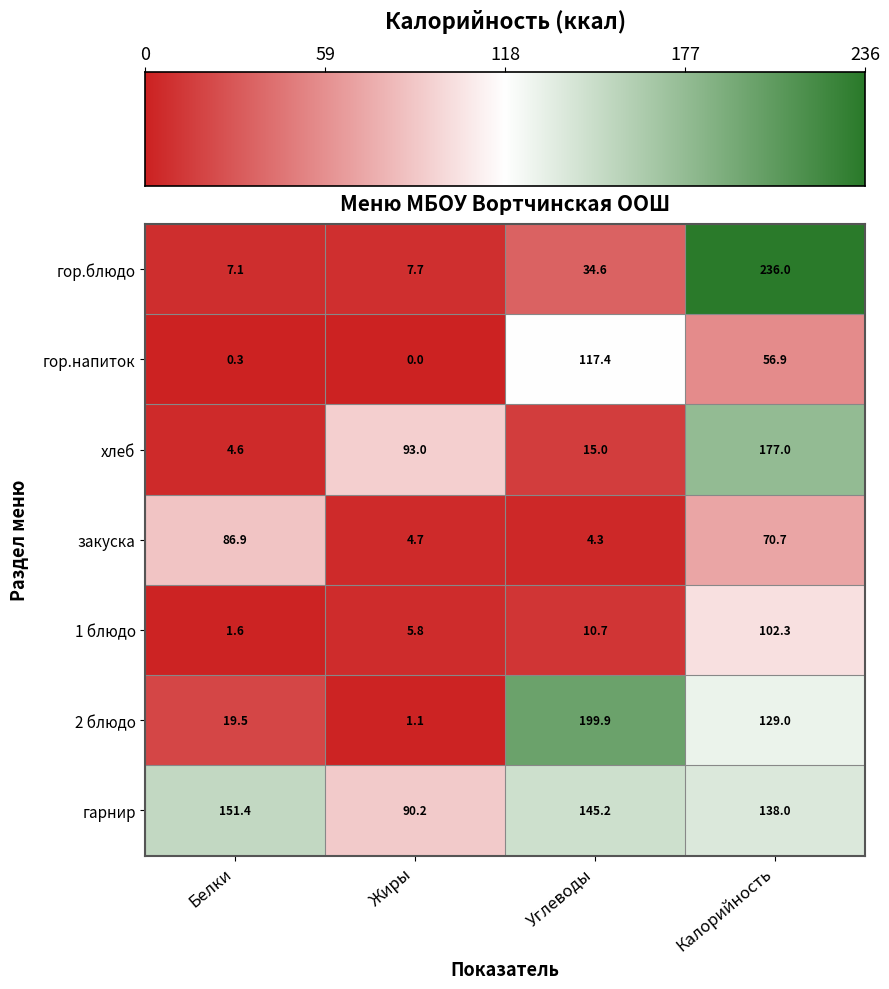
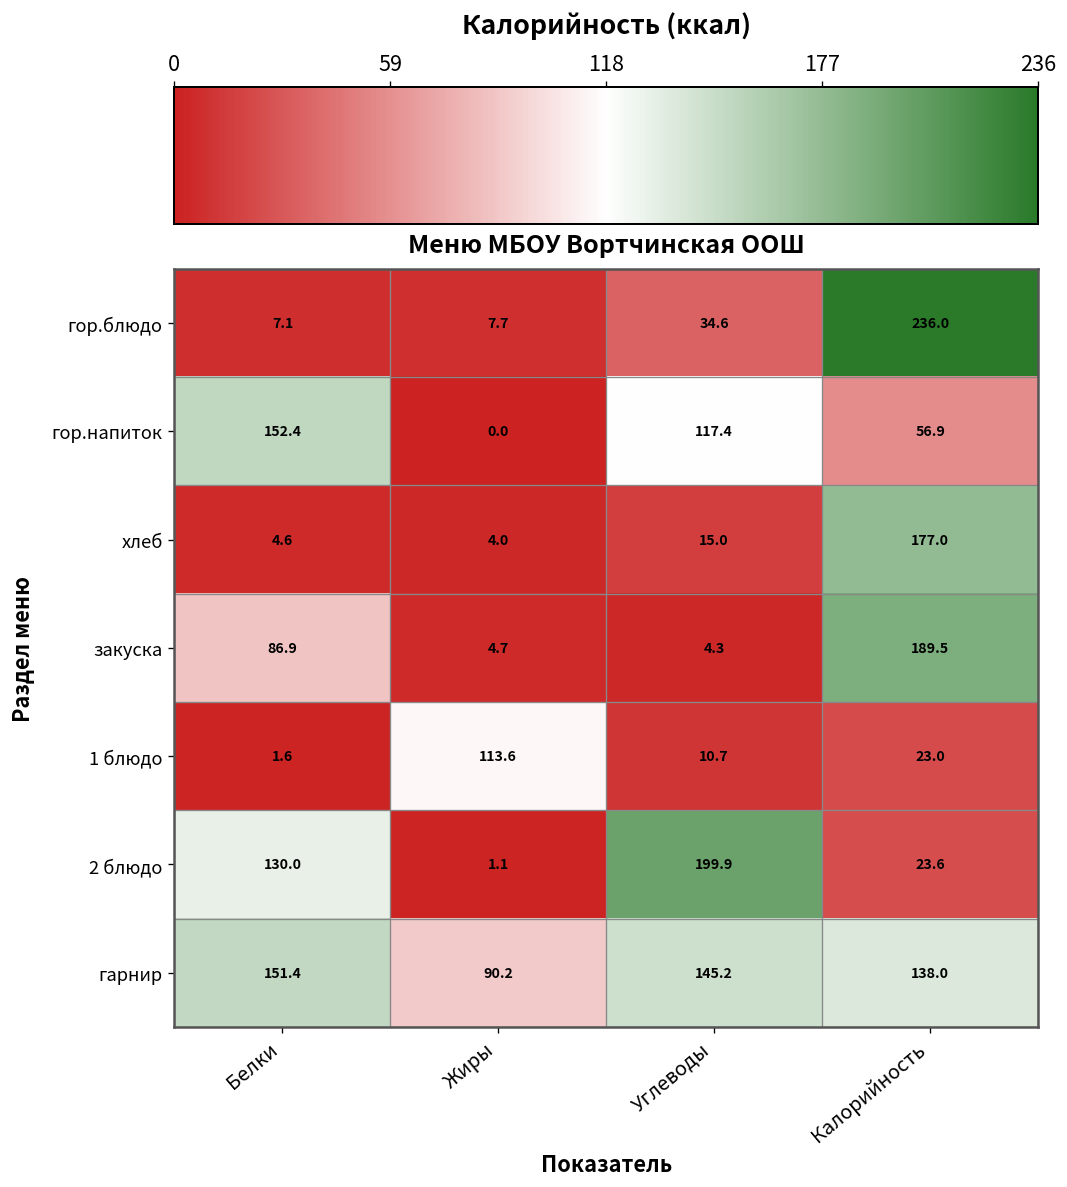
гор.напиток, Белки: 0.3 -> 152.4
хлеб, Жиры: 93.0 -> 4.0
закуска, Калорийность: 70.7 -> 189.5
1 блюдо, Жиры: 5.8 -> 113.6
1 блюдо, Калорийность: 102.3 -> 23.0
2 блюдо, Белки: 19.5 -> 130.0
2 блюдо, Калорийность: 129.0 -> 23.6
